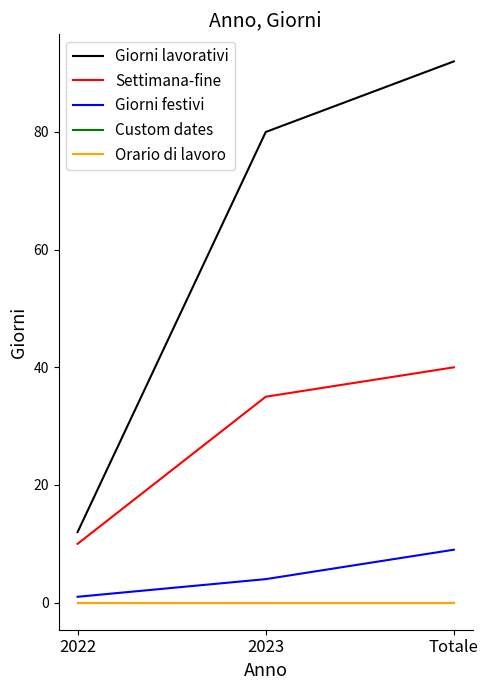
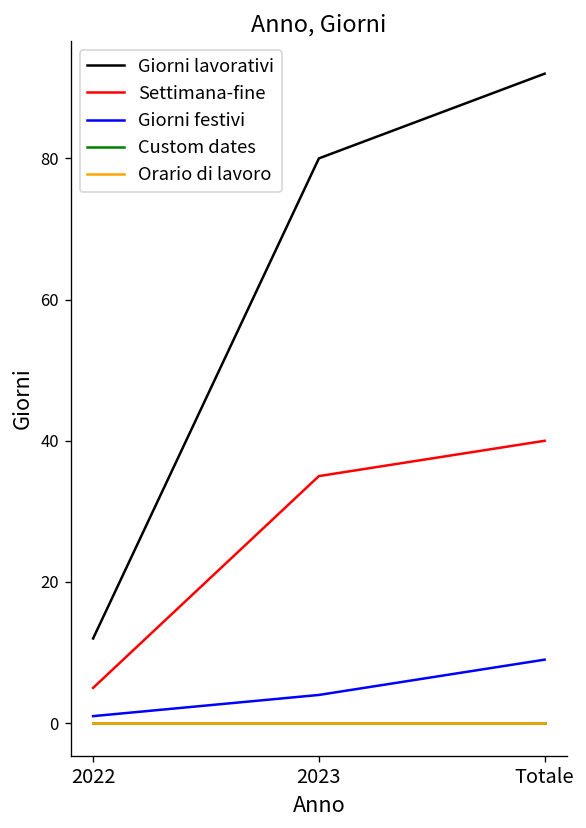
Settimana-fine, 2022: 10 -> 5
